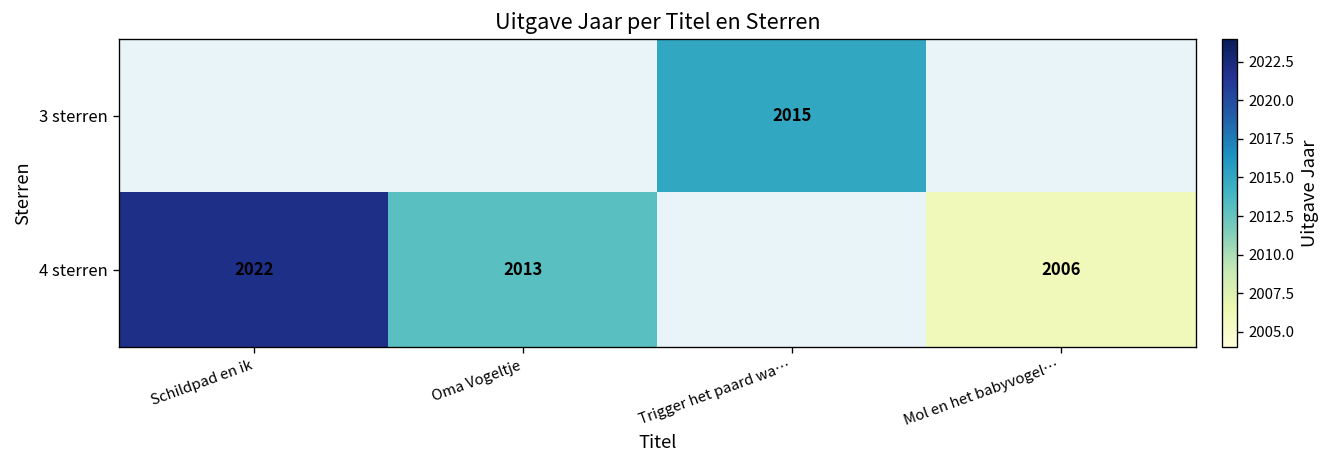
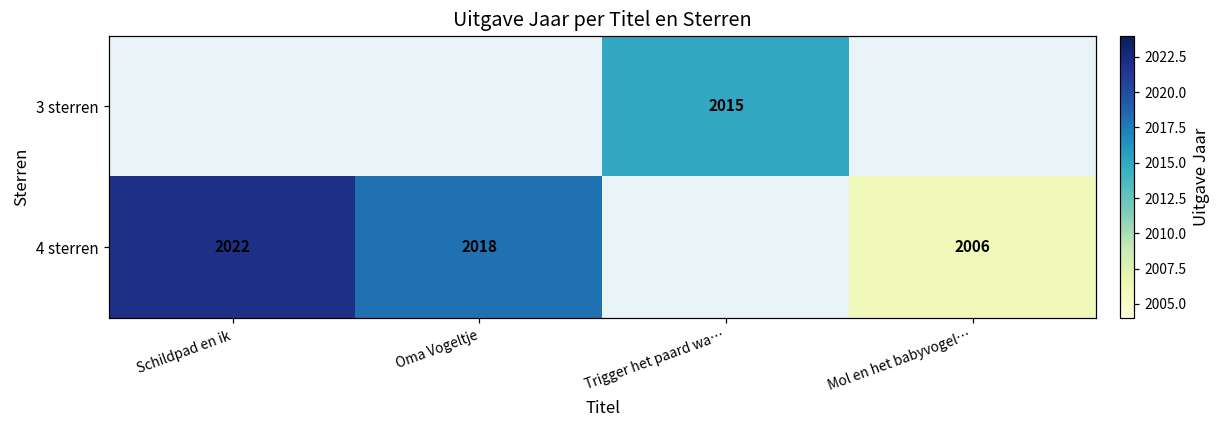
4 sterren, Oma Vogeltje: 2013 -> 2018
